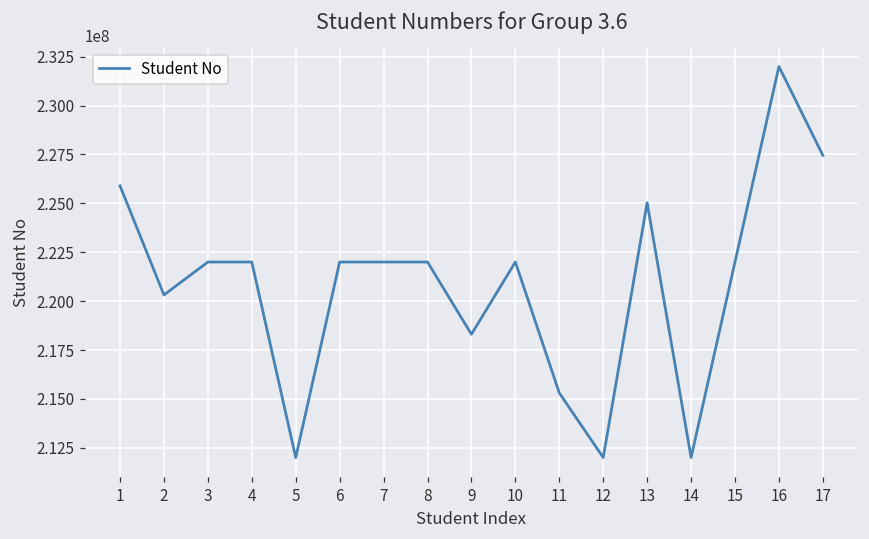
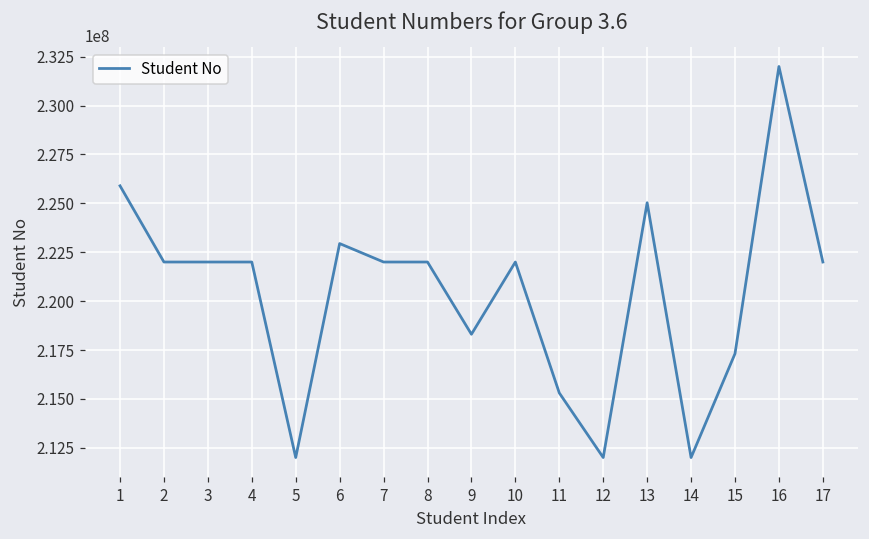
2: 220300000 -> 222000000
6: 222000000 -> 222900000
15: 222000000 -> 217300000
17: 227500000 -> 222000000
